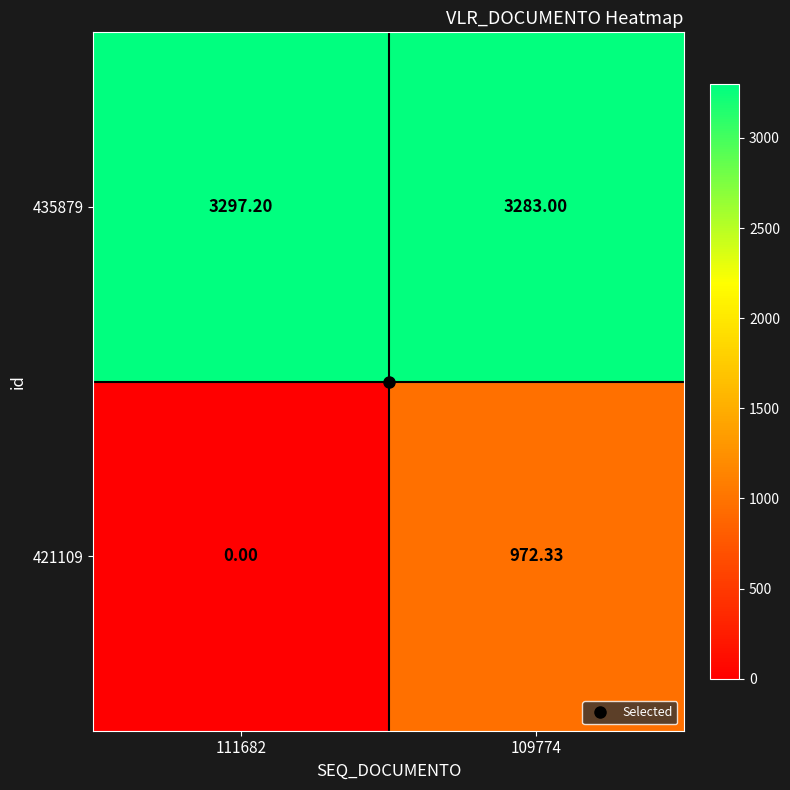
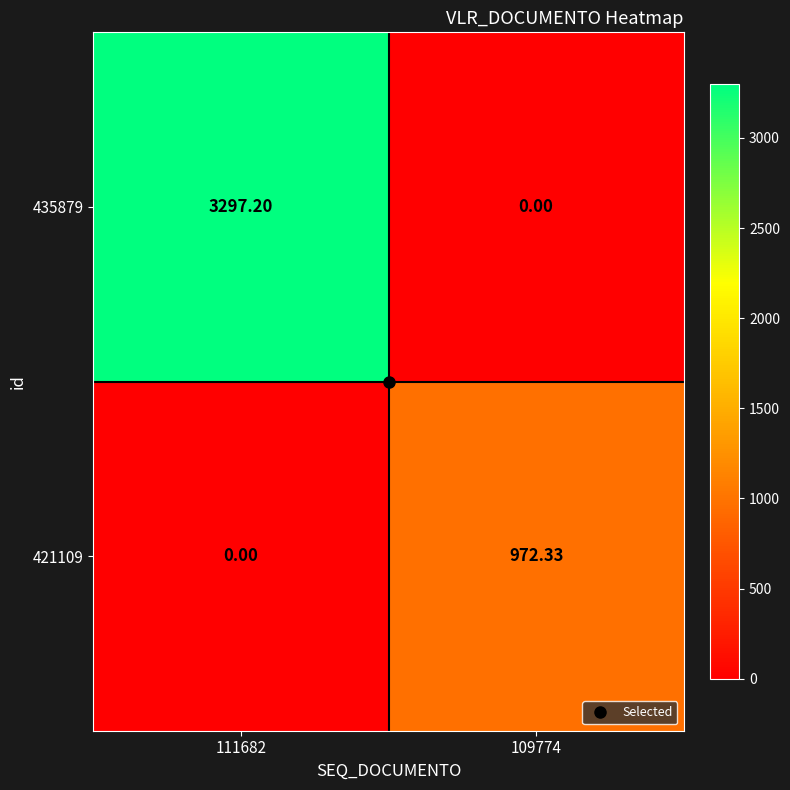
435879, 109774: 3283.00 -> 0.00
